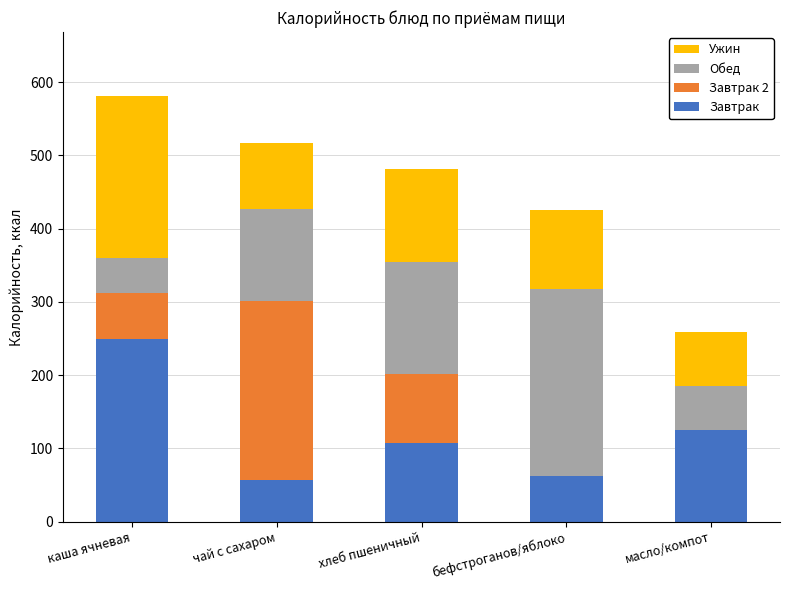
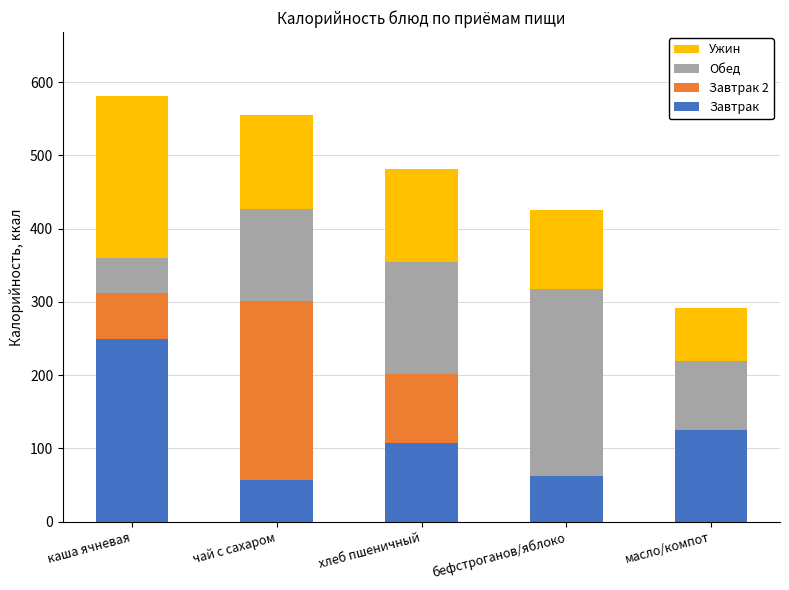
Ужин, чай с сахаром: 90 -> 130
Обед, масло/компот: 60 -> 90
